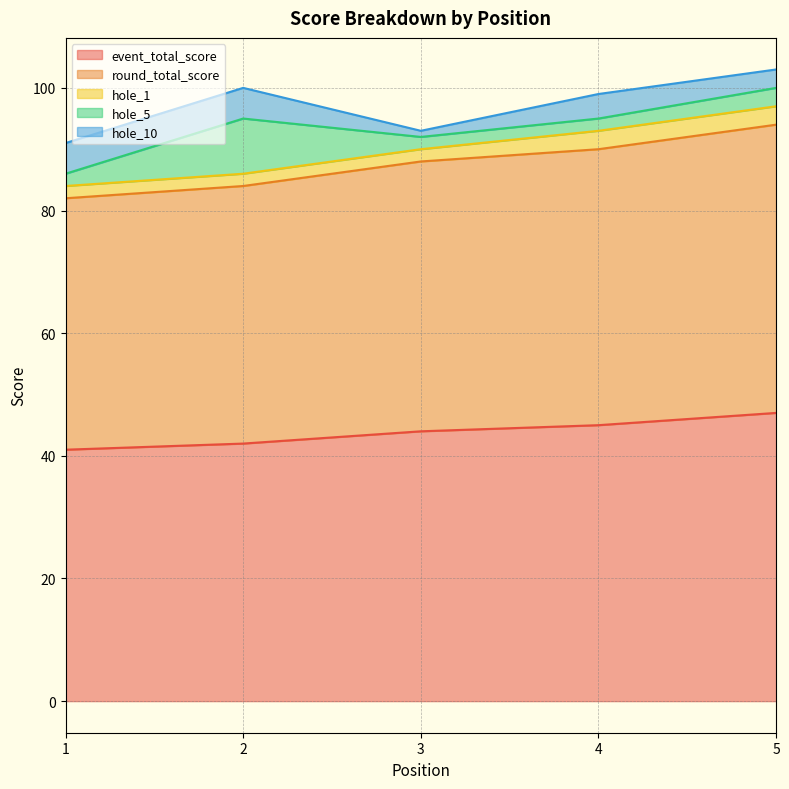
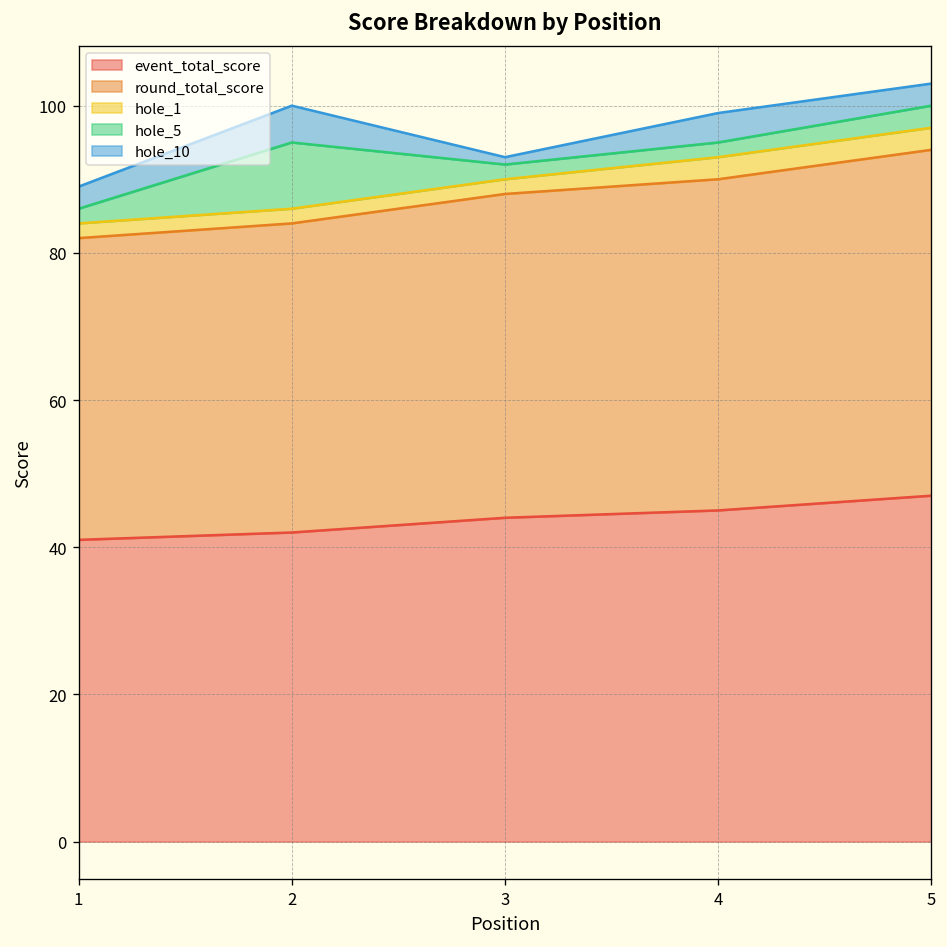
hole_10, 1: 5 -> 3
